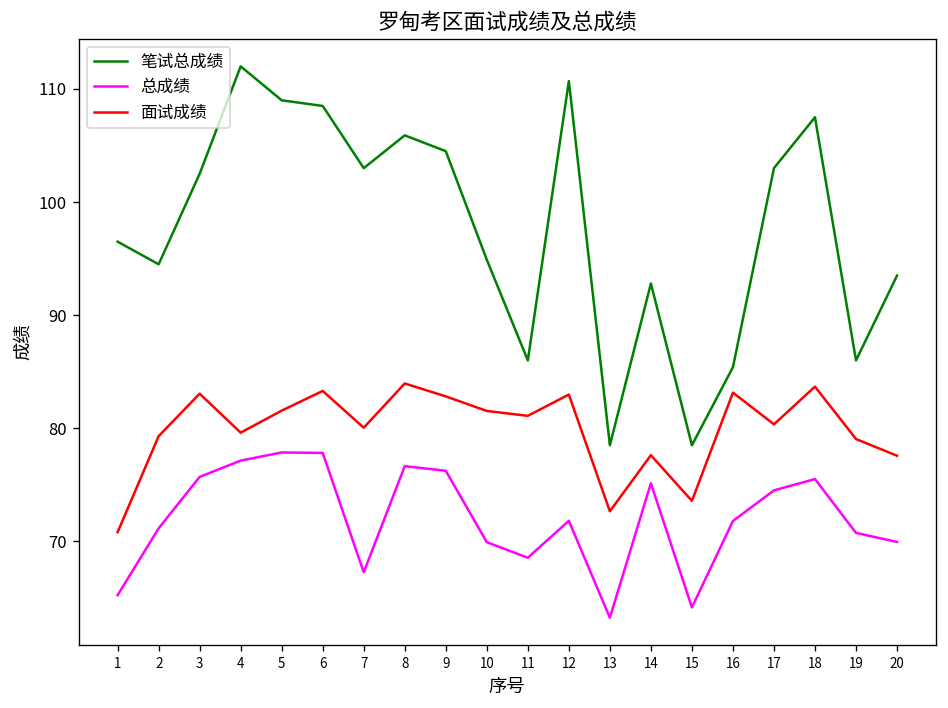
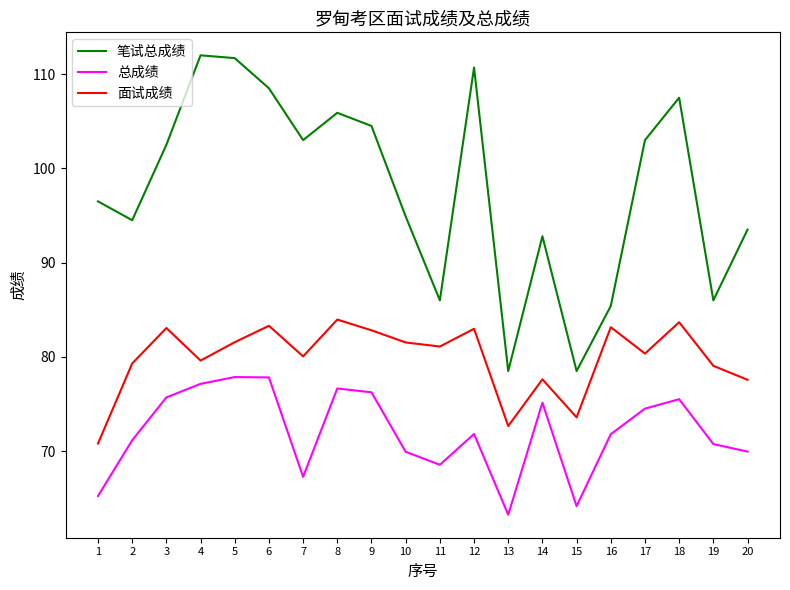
笔试总成绩, 5: 109 -> 112
